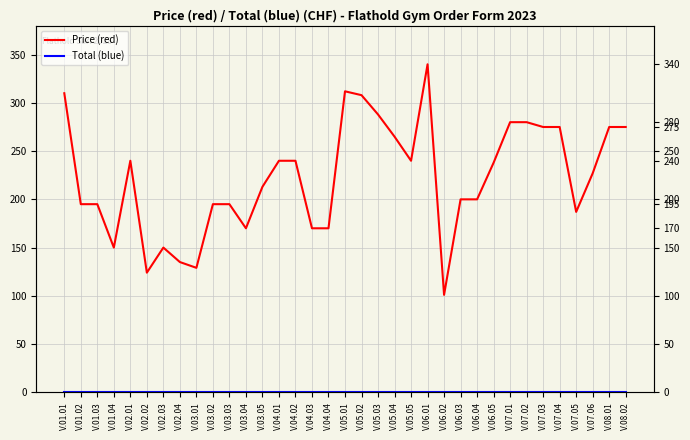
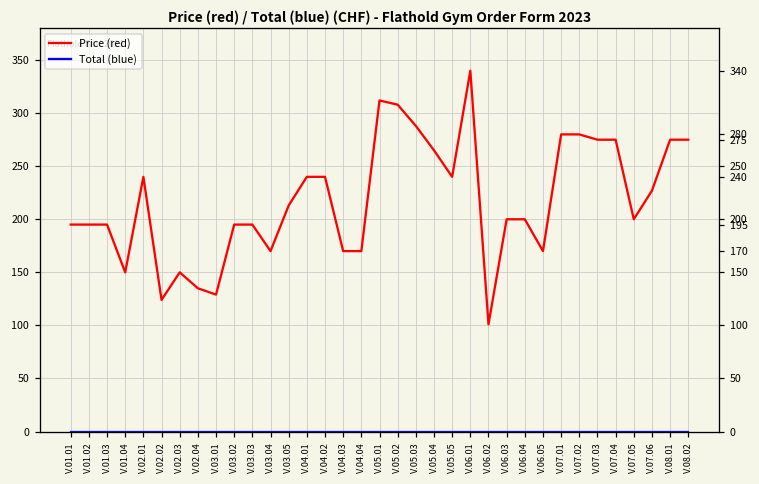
Price (red), V.01.01: 310 -> 200
Price (red), V.06.05: 240 -> 170
Price (red), V.07.05: 190 -> 200
